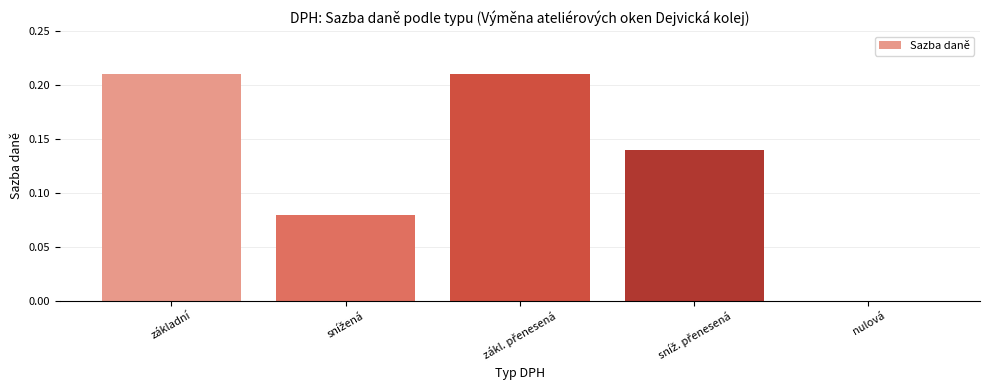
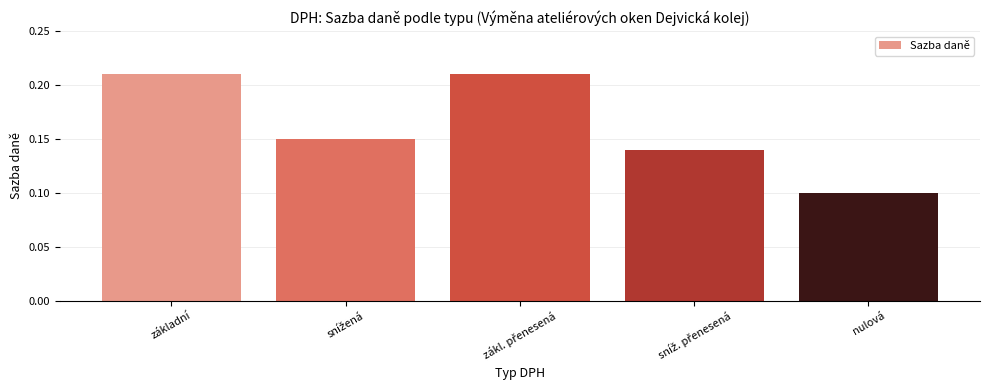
snížená: 0.08 -> 0.15
nulová: 0.0 -> 0.1
